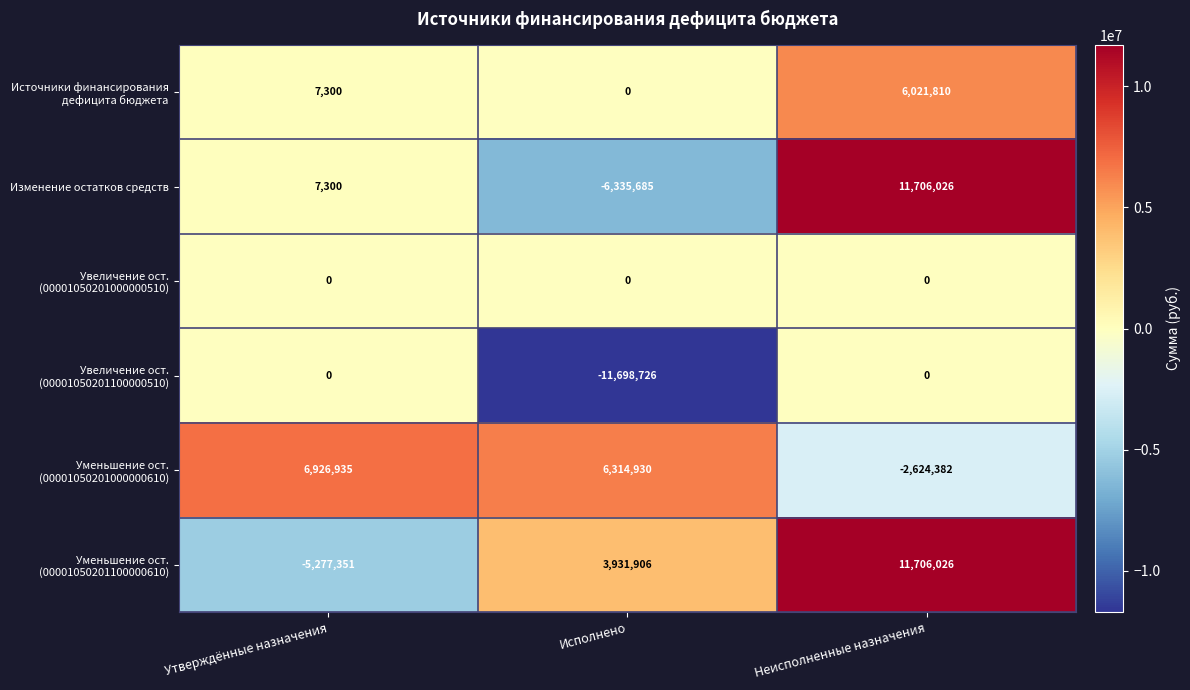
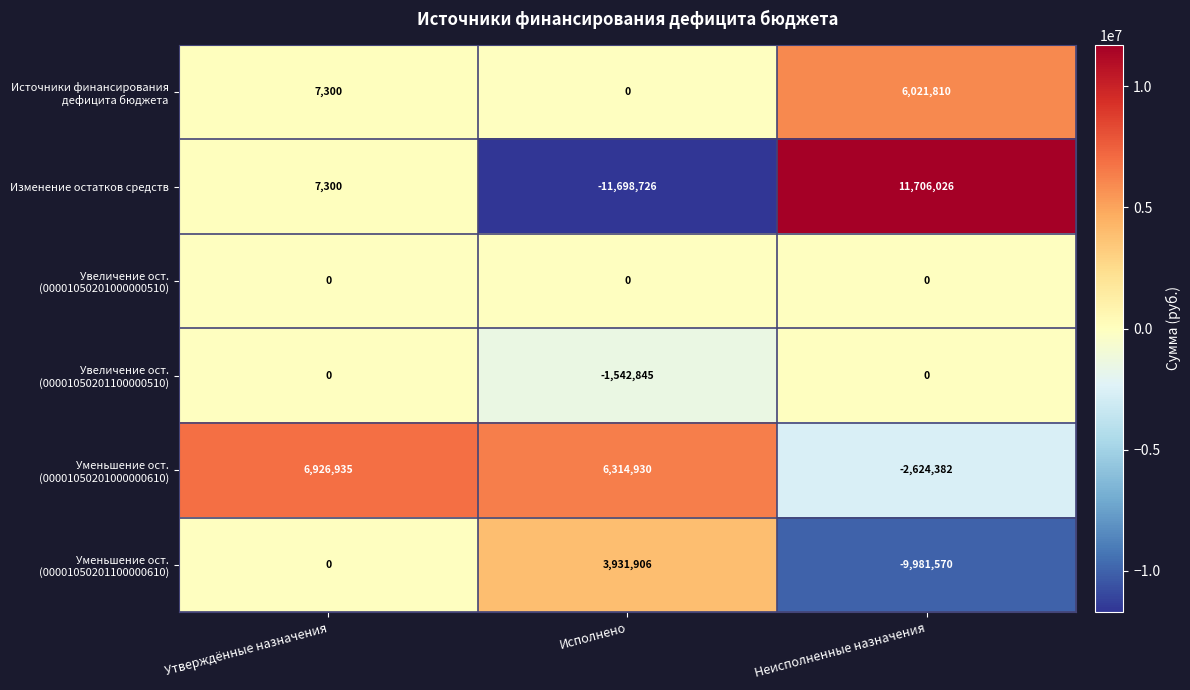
Изменение остатков средств, Исполнено: -6,335,685 -> -11,698,726
Увеличение ост. (00001050201100000510), Исполнено: -11,698,726 -> -1,542,845
Уменьшение ост. (00001050201100000610), Утверждённые назначения: -5,277,351 -> 0
Уменьшение ост. (00001050201100000610), Неисполненные назначения: 11,706,026 -> -9,981,570
